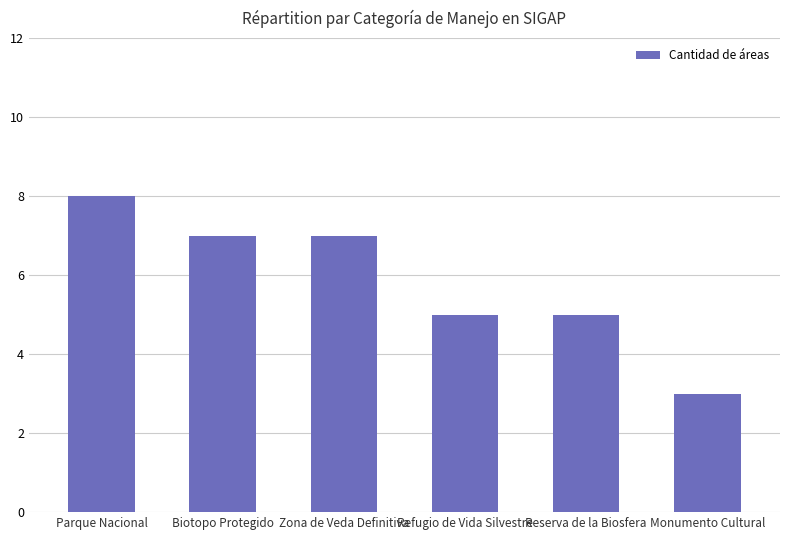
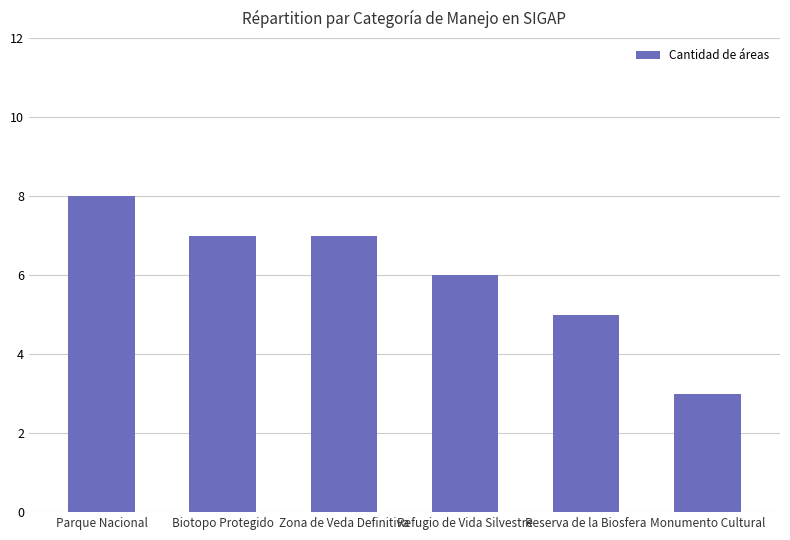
Refugio de Vida Silvestre: 5 -> 6
